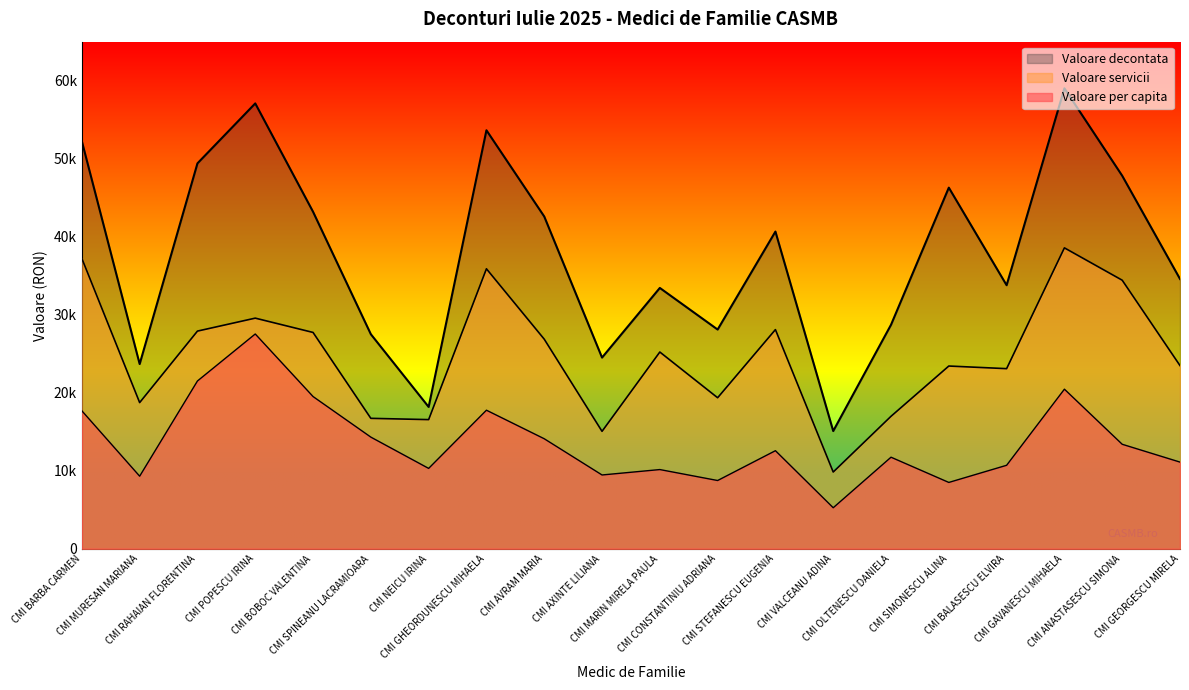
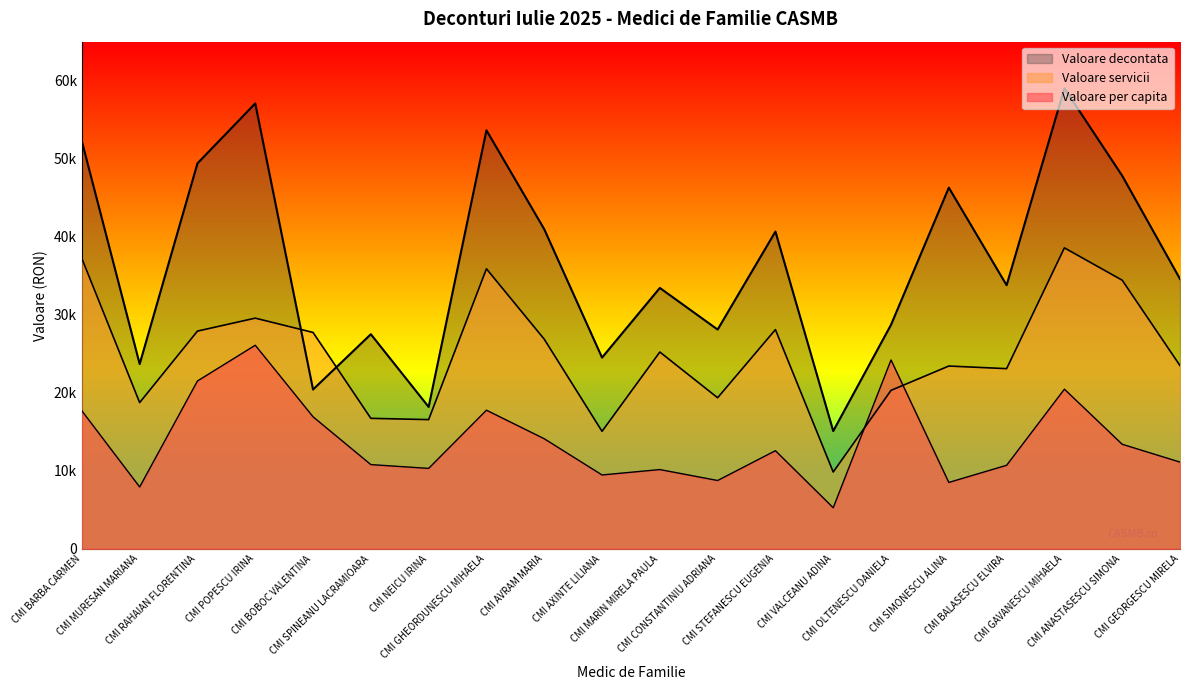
Valoare per capita, CMI MURESAN MARIANA: 9000 -> 8000
Valoare per capita, CMI POPESCU IRINA: 28000 -> 26000
Valoare decontata, CMI BOBOC VALENTINA: 43000 -> 20000
Valoare per capita, CMI BOBOC VALENTINA: 20000 -> 17000
Valoare per capita, CMI SPINEANU LACRAMIOARA: 14000 -> 11000
Valoare decontata, CMI AVRAM MARIA: 43000 -> 41000
Valoare servicii, CMI OLTENESCU DANIELA: 17000 -> 20000
Valoare per capita, CMI OLTENESCU DANIELA: 12000 -> 24000
